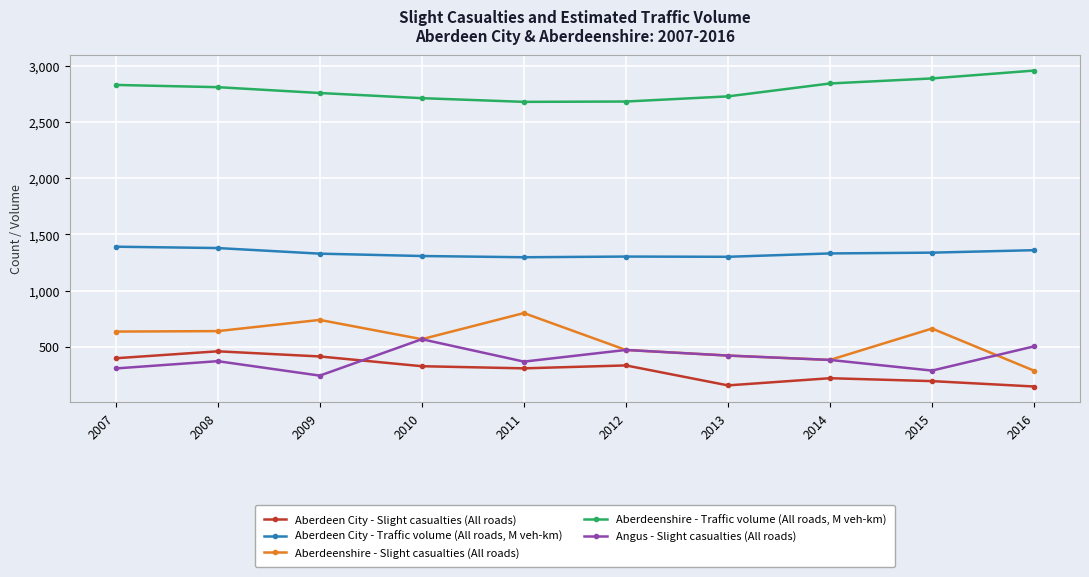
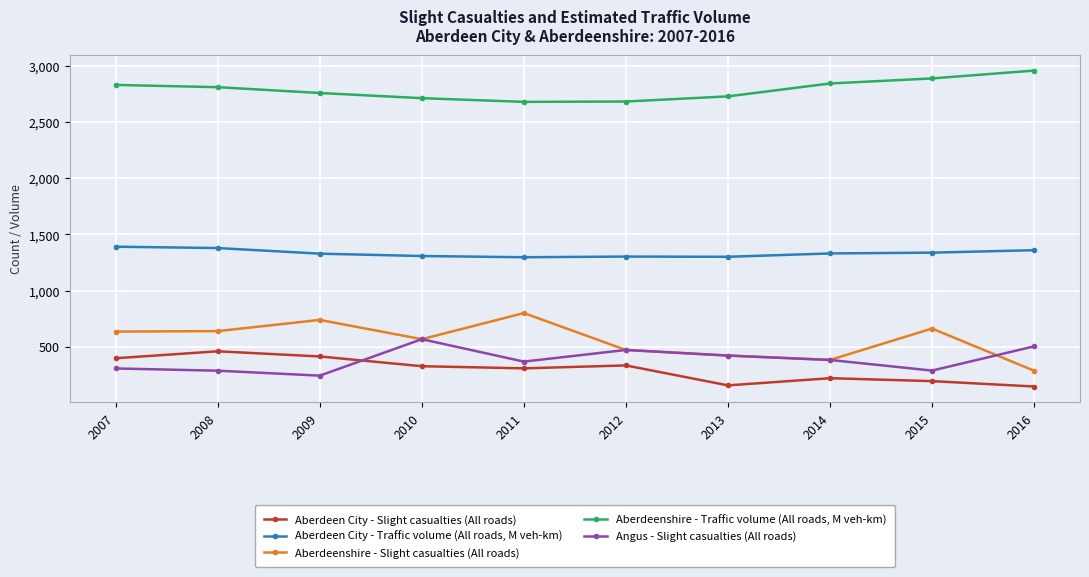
Angus - Slight casualties (All roads), 2008: 370 -> 290
